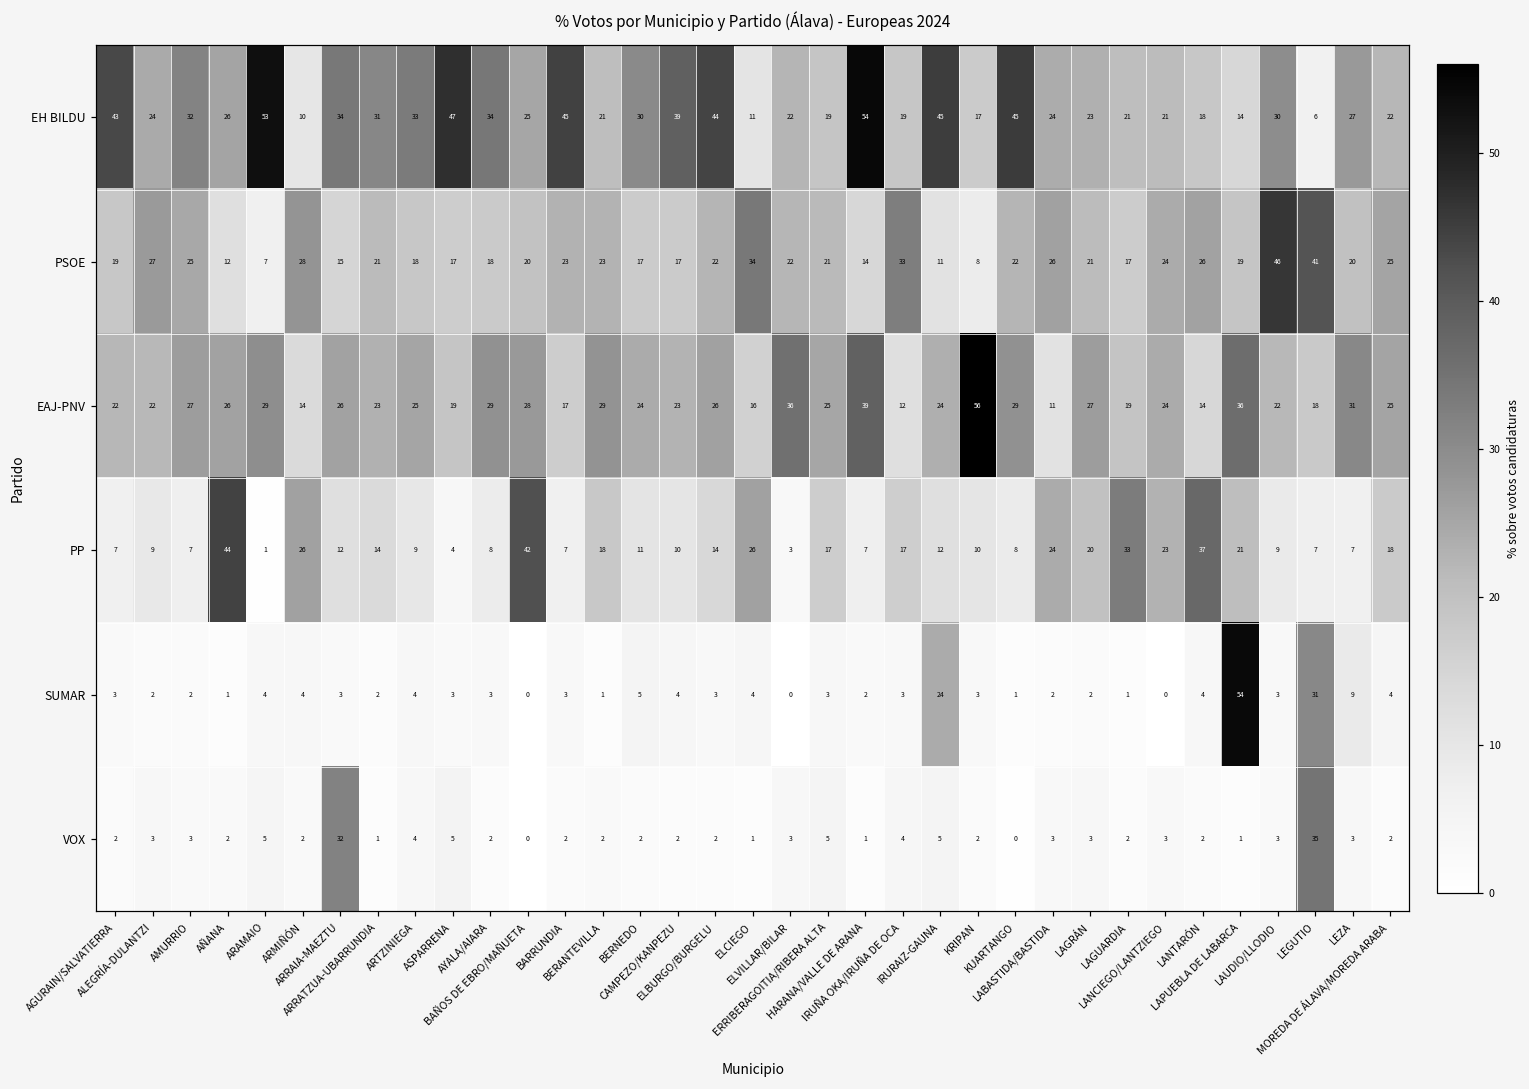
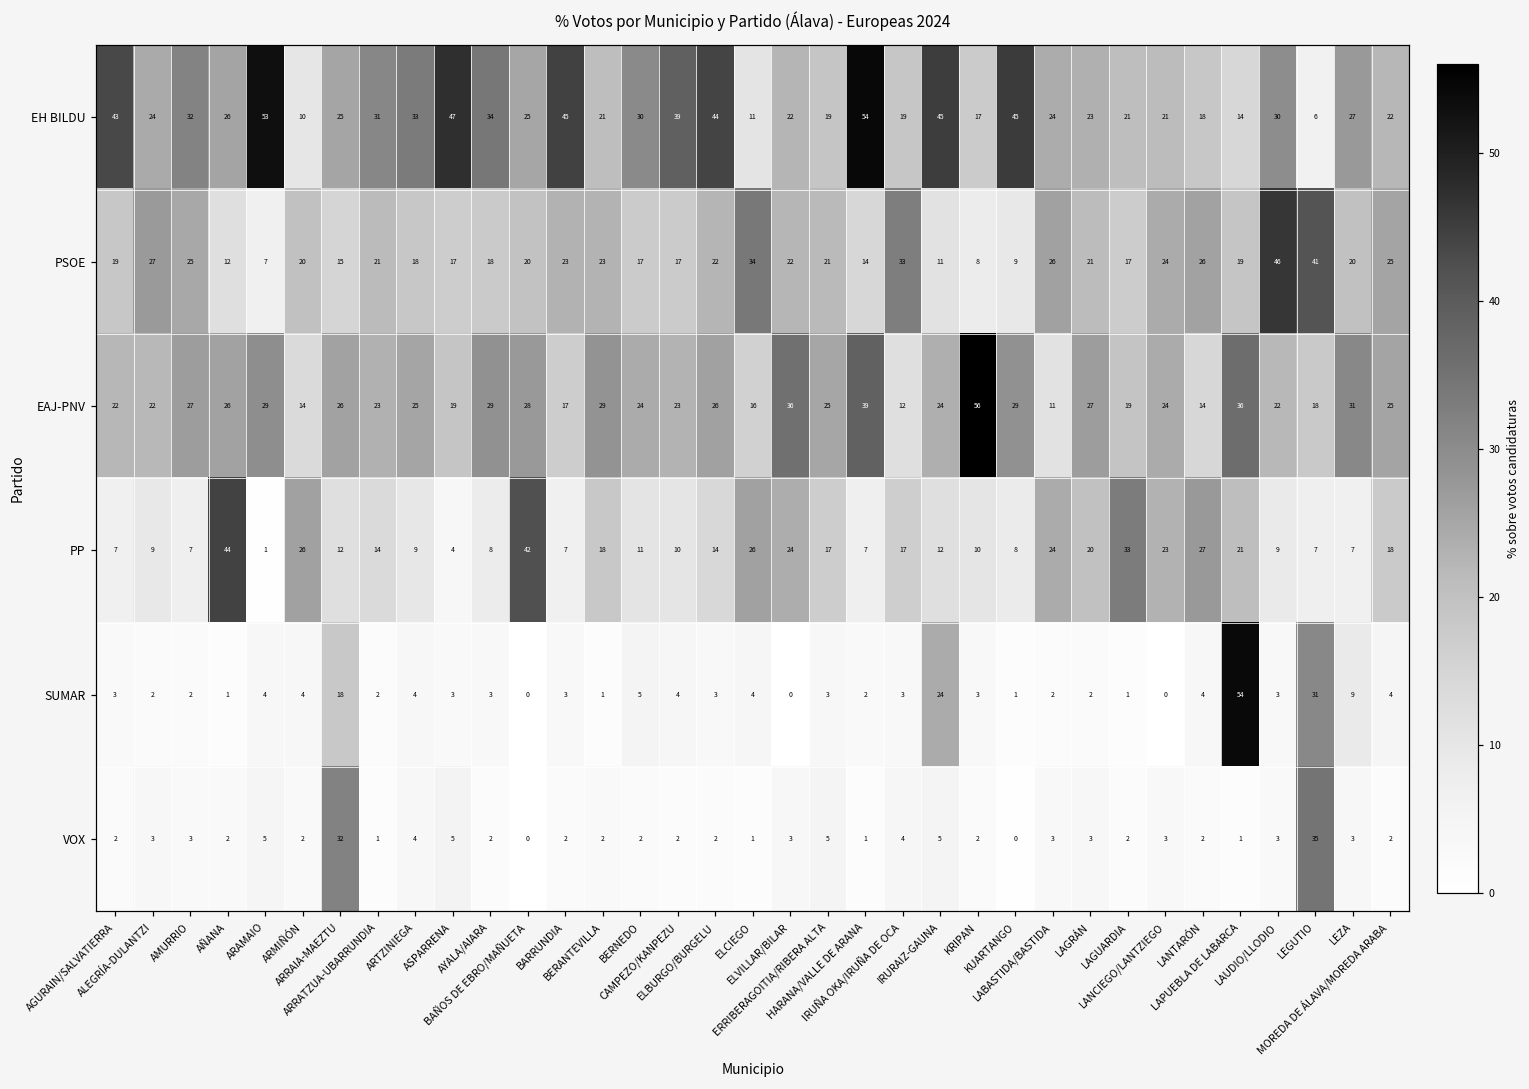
EH BILDU, ARRAIA-MAEZTU: 34 -> 25
PSOE, ARMIÑÓN: 28 -> 20
PSOE, KUARTANGO: 22 -> 9
PP, ELVILLAR/BILAR: 3 -> 24
PP, LANTARÓN: 37 -> 27
SUMAR, ARRAIA-MAEZTU: 3 -> 18
